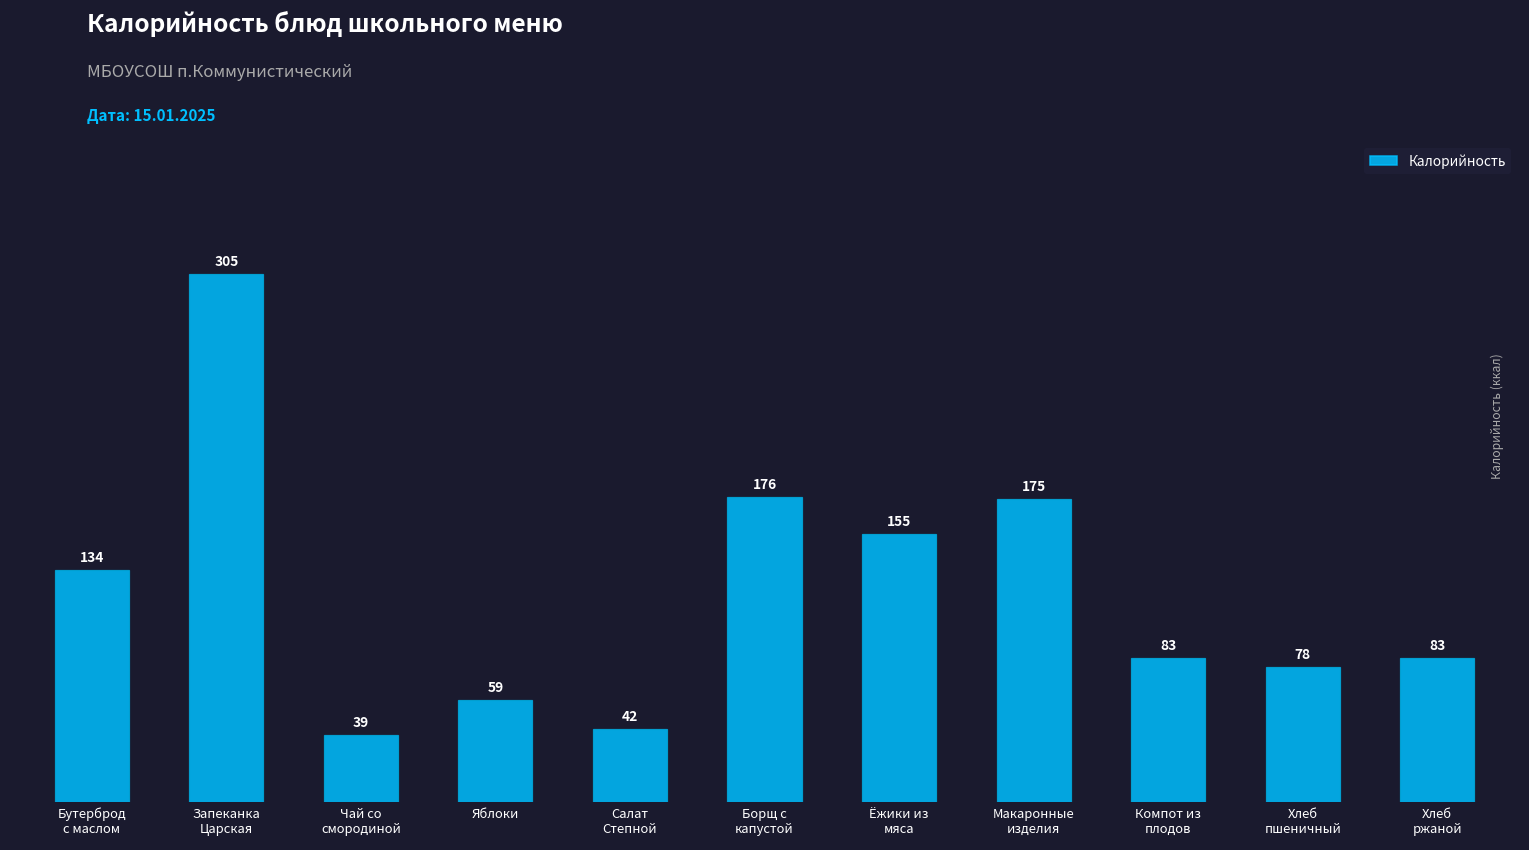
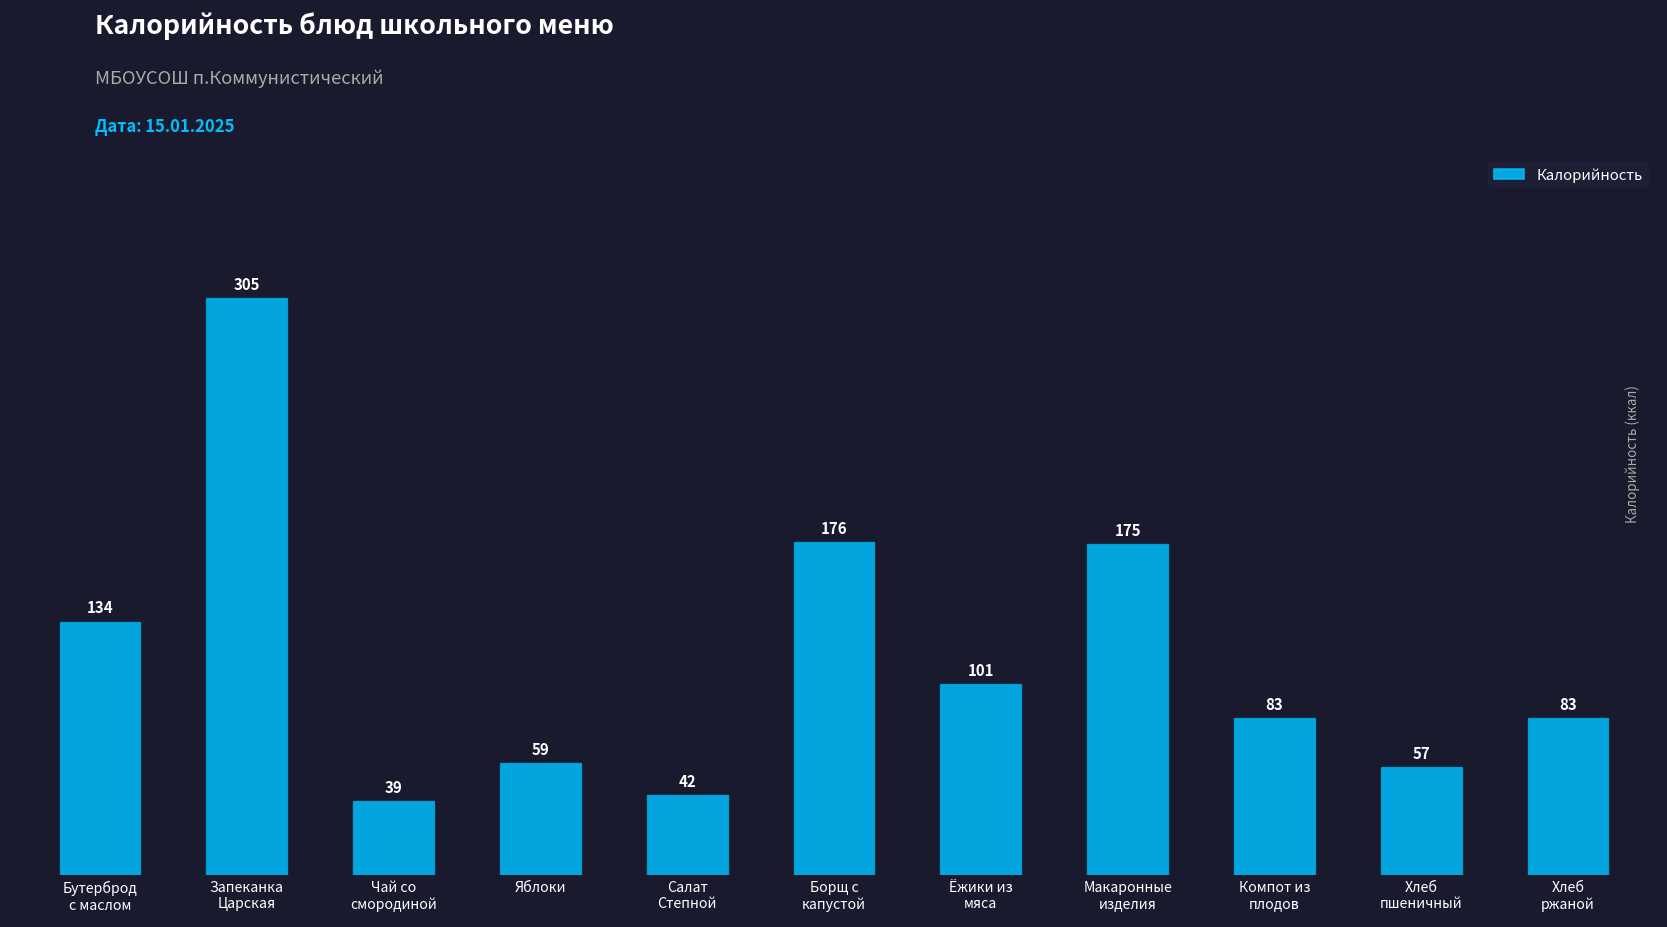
Ёжики из мяса: 155 -> 101
Хлеб пшеничный: 78 -> 57
